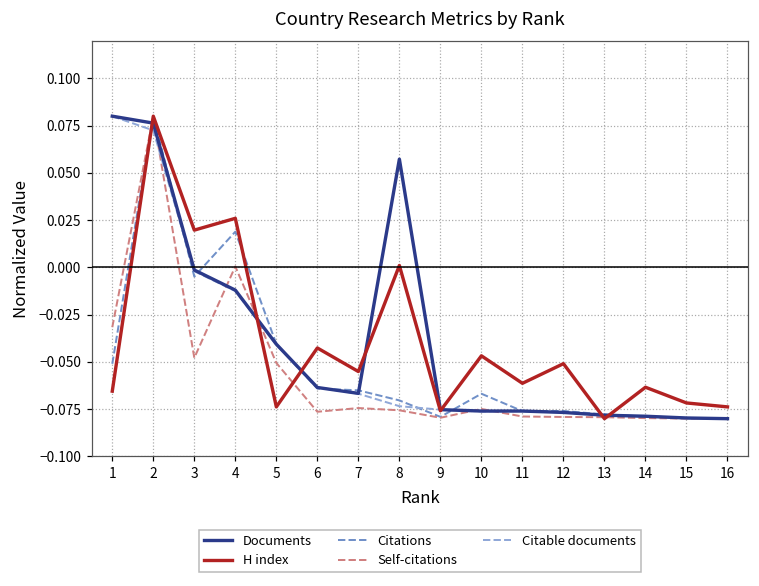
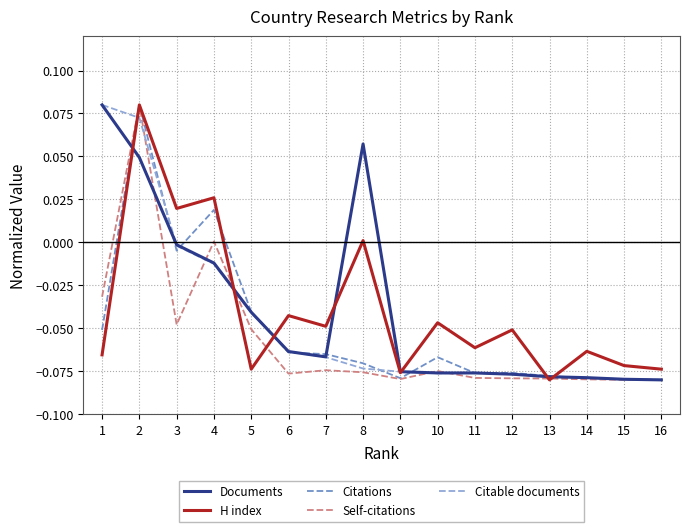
Documents, 2: 0.076 -> 0.049
H index, 7: -0.055 -> -0.049
